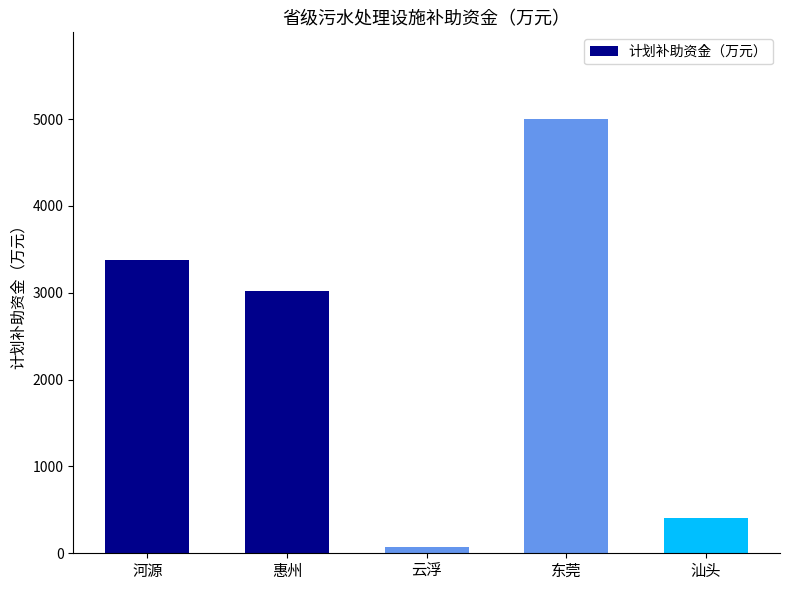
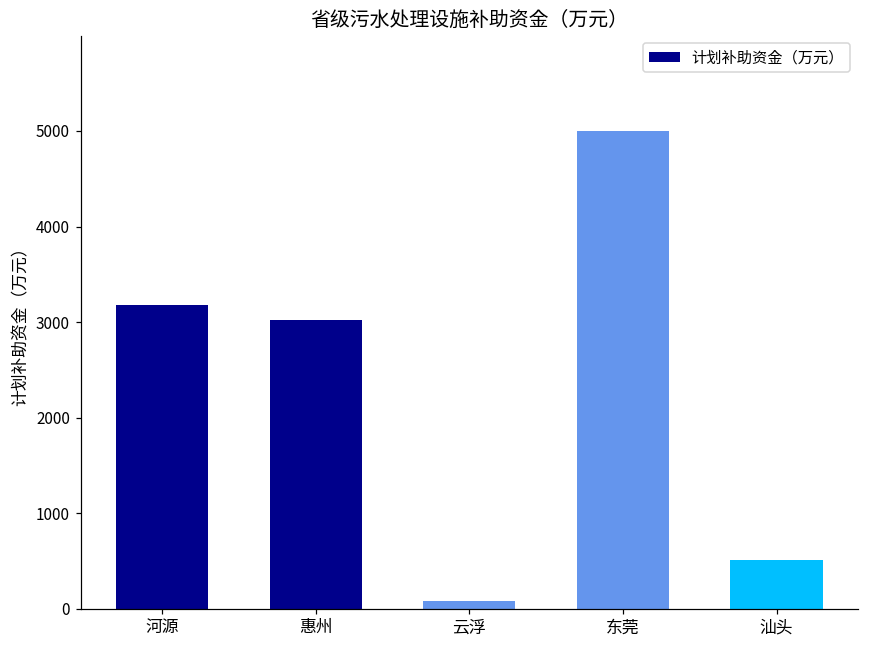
河源: 3400 -> 3200
汕头: 400 -> 500
